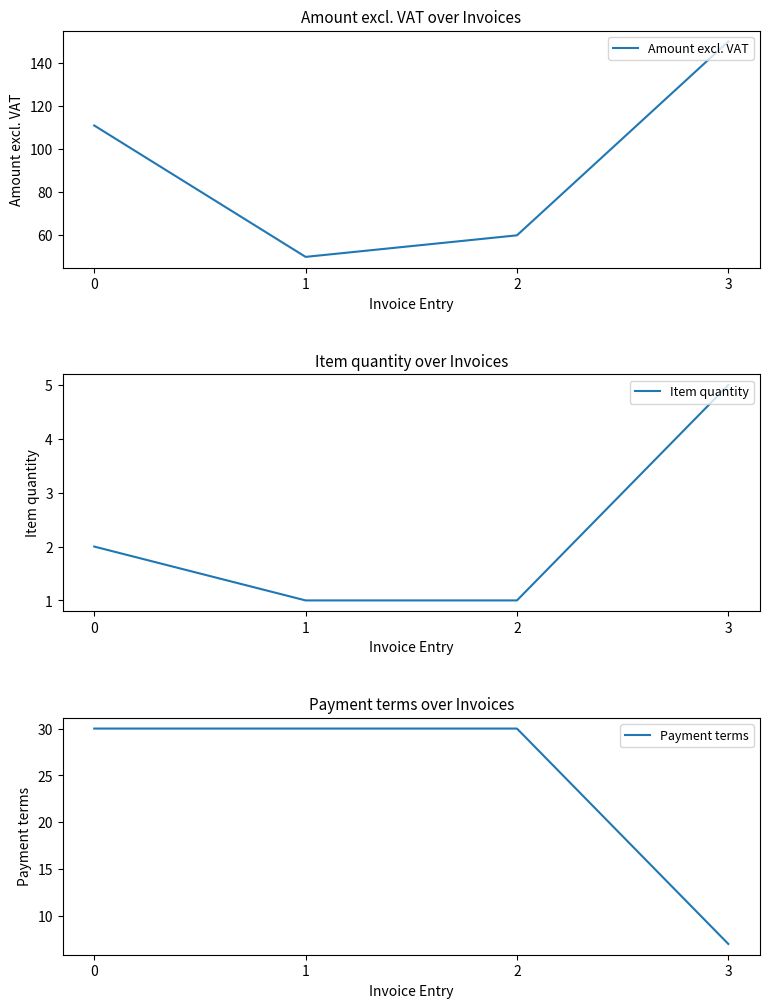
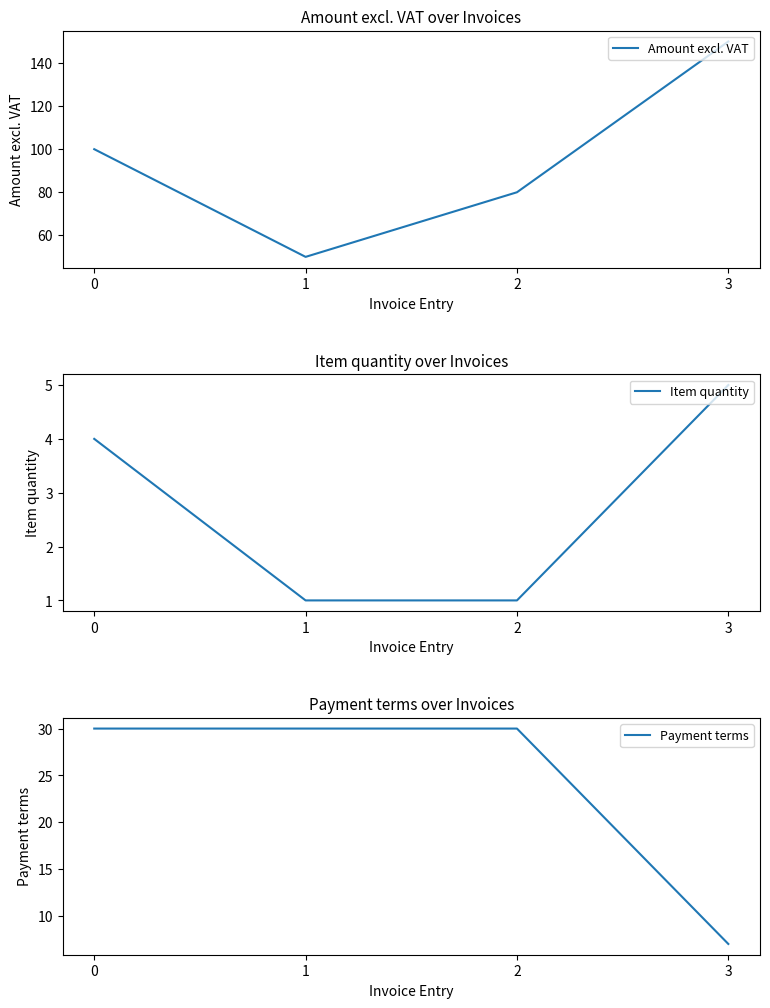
Amount excl. VAT over Invoices, 0: 111 -> 100
Amount excl. VAT over Invoices, 2: 60 -> 80
Item quantity over Invoices, 0: 2 -> 4
